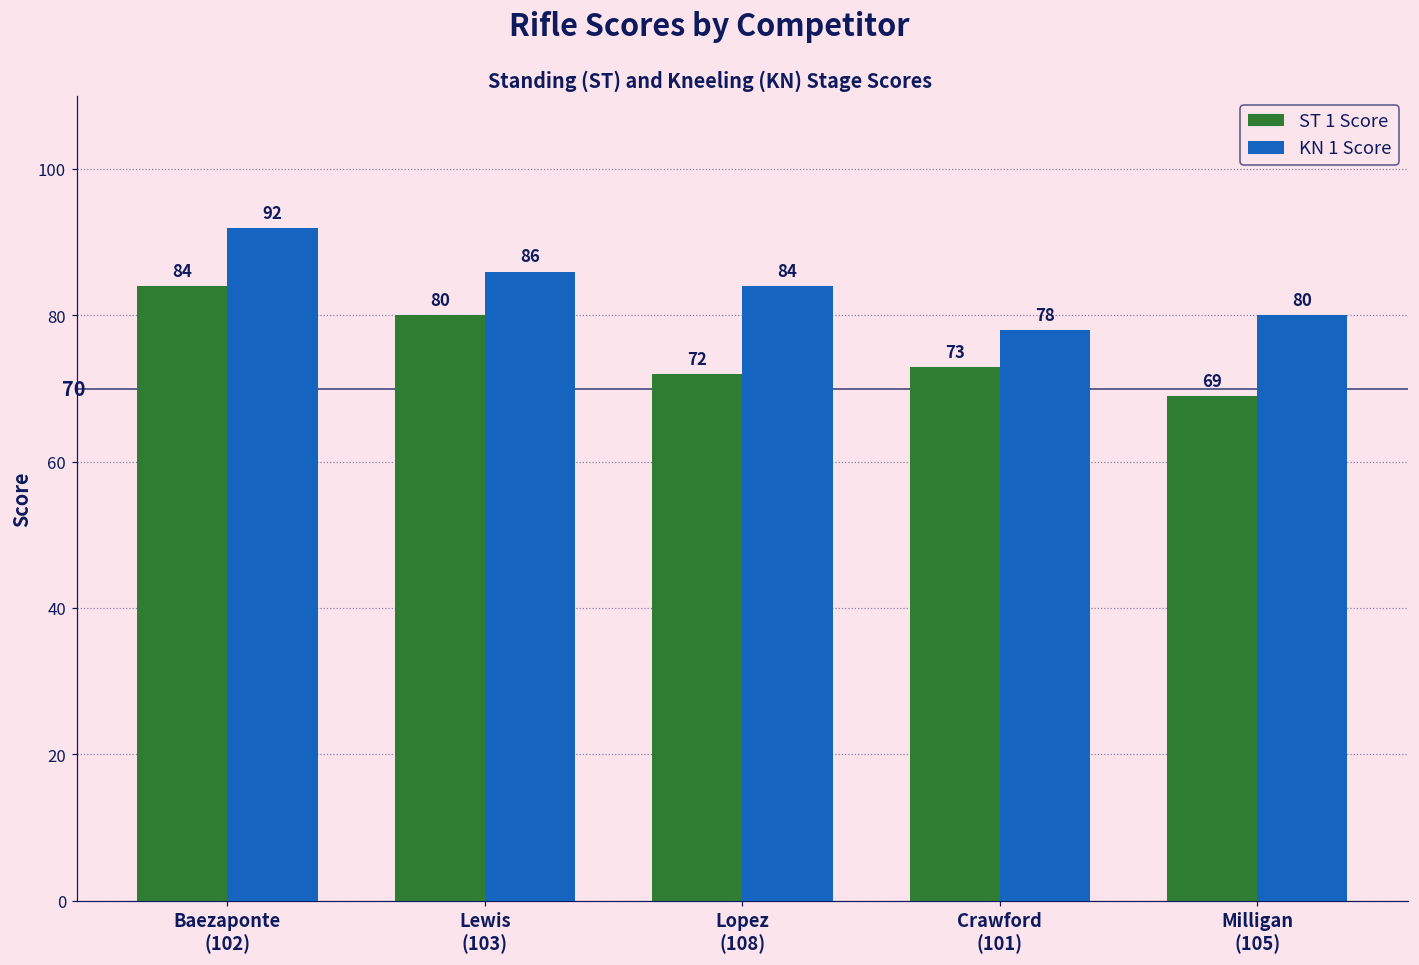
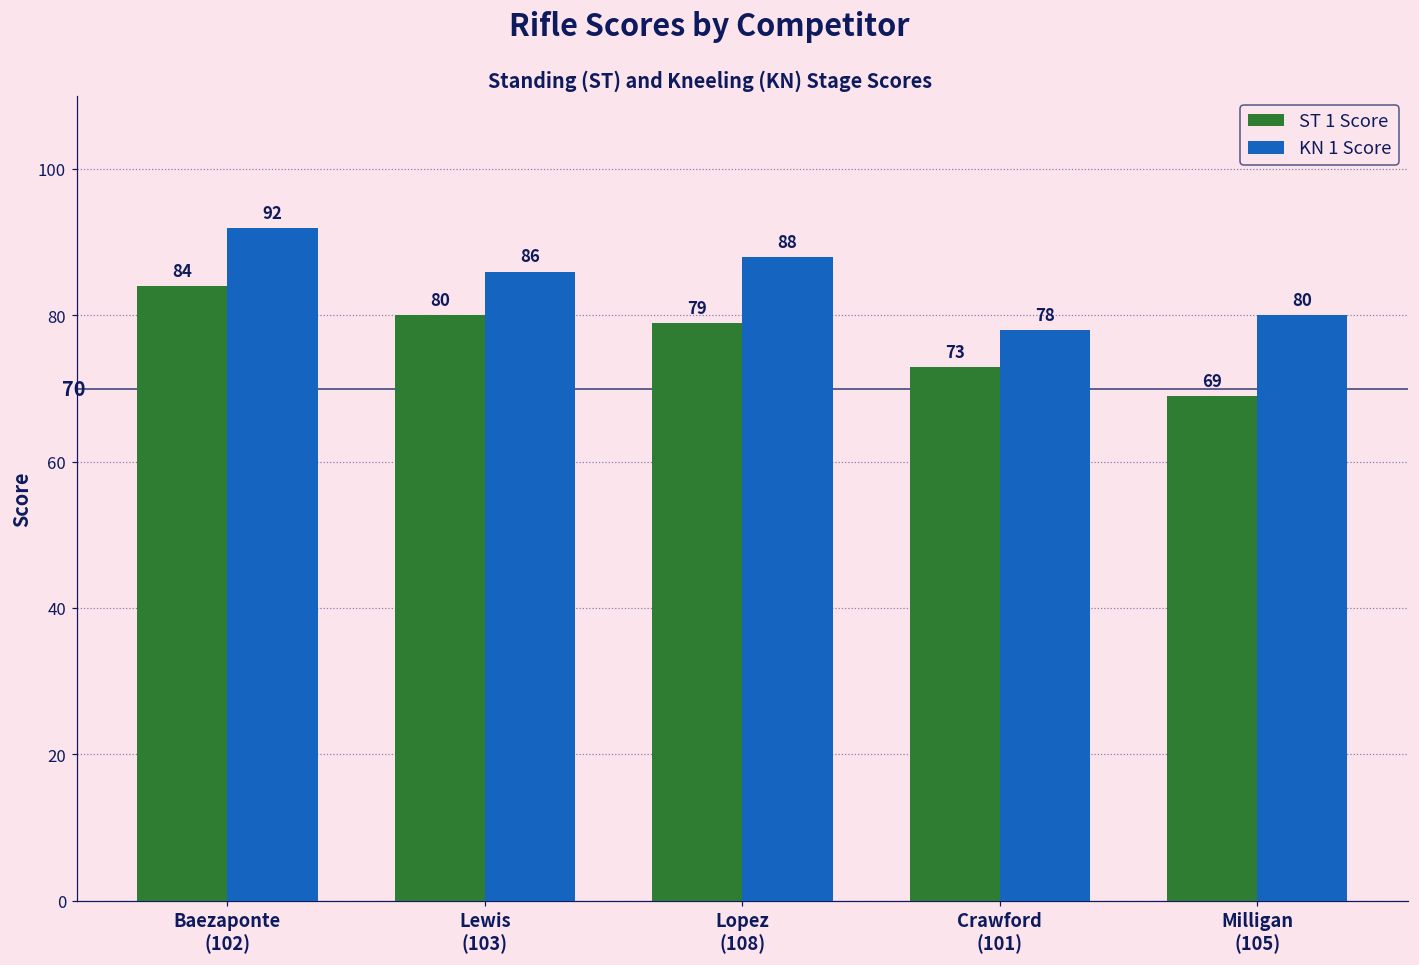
ST 1 Score, Lopez (108): 72 -> 79
KN 1 Score, Lopez (108): 84 -> 88
